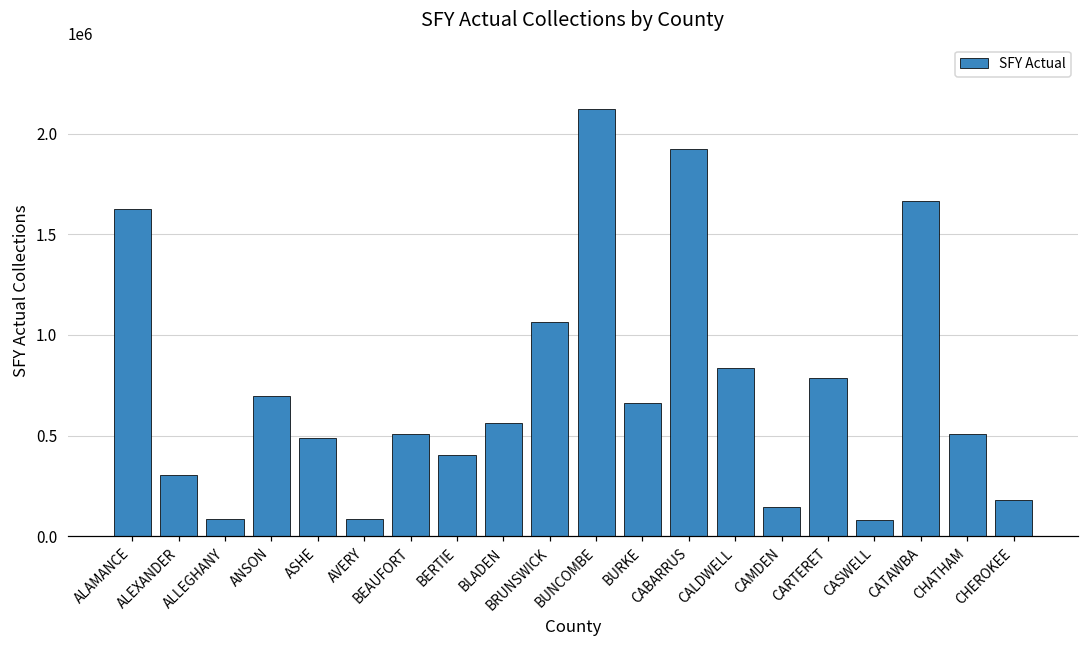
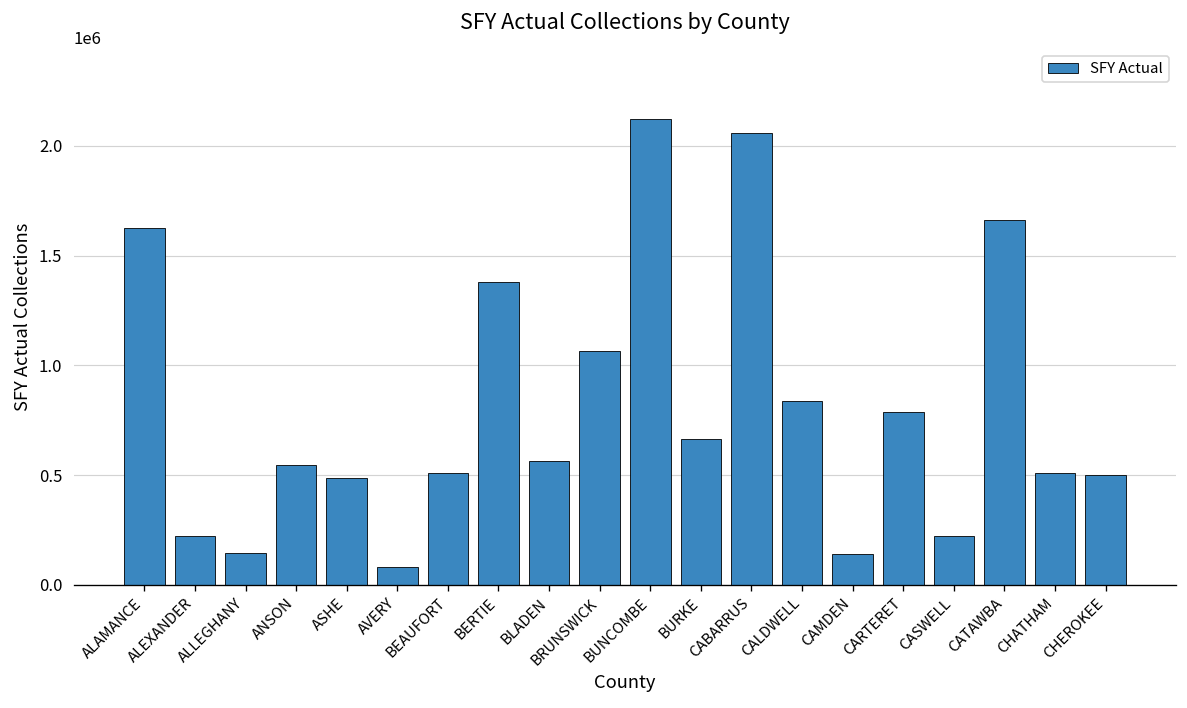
ALEXANDER: 300000 -> 220000
ALLEGHANY: 90000 -> 150000
ANSON: 690000 -> 540000
BERTIE: 400000 -> 1380000
CABARRUS: 1930000 -> 2060000
CASWELL: 80000 -> 220000
CHEROKEE: 180000 -> 500000
